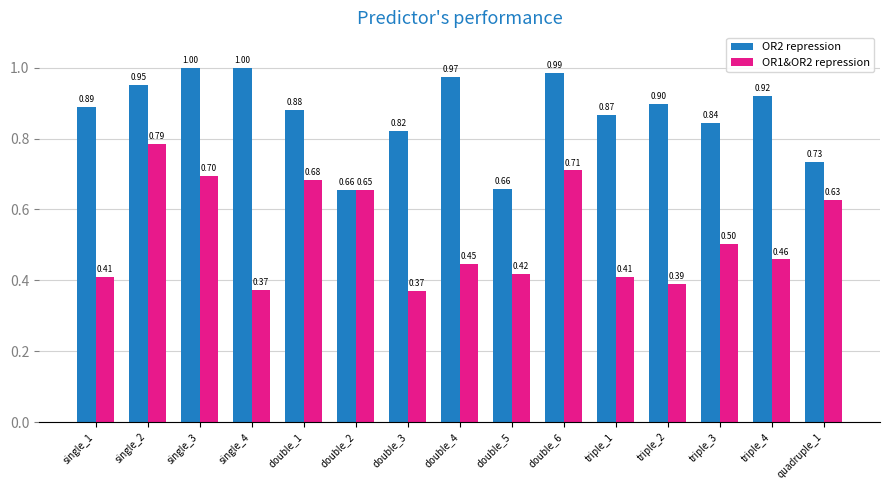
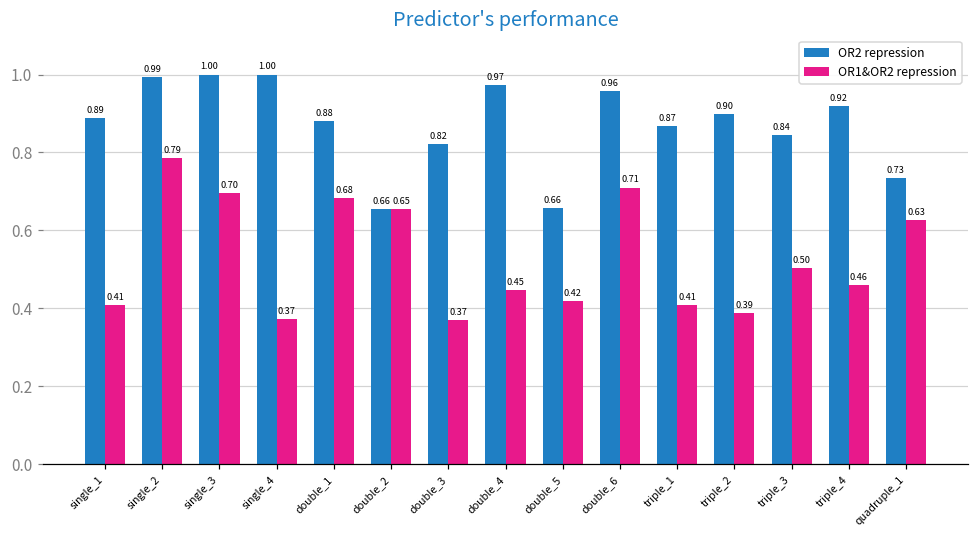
OR2 repression, single_2: 0.95 -> 0.99
OR2 repression, double_6: 0.99 -> 0.96
